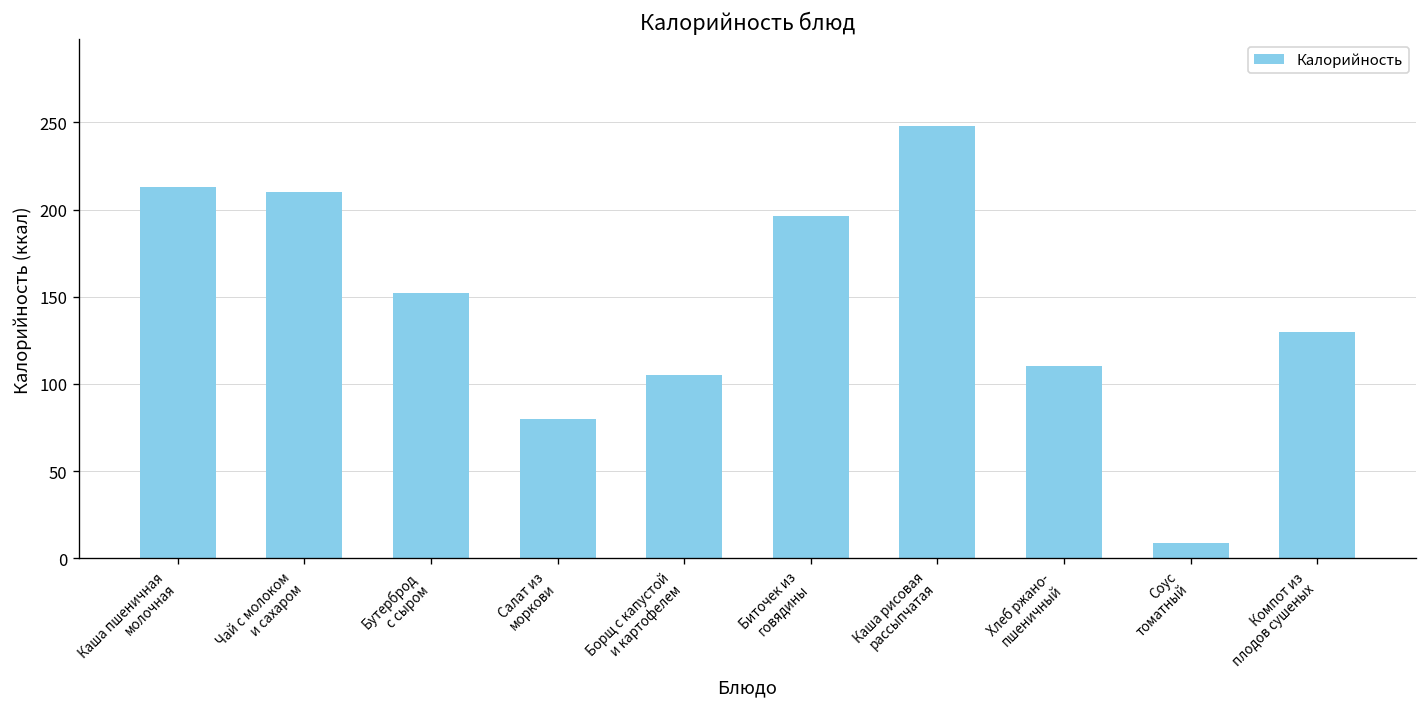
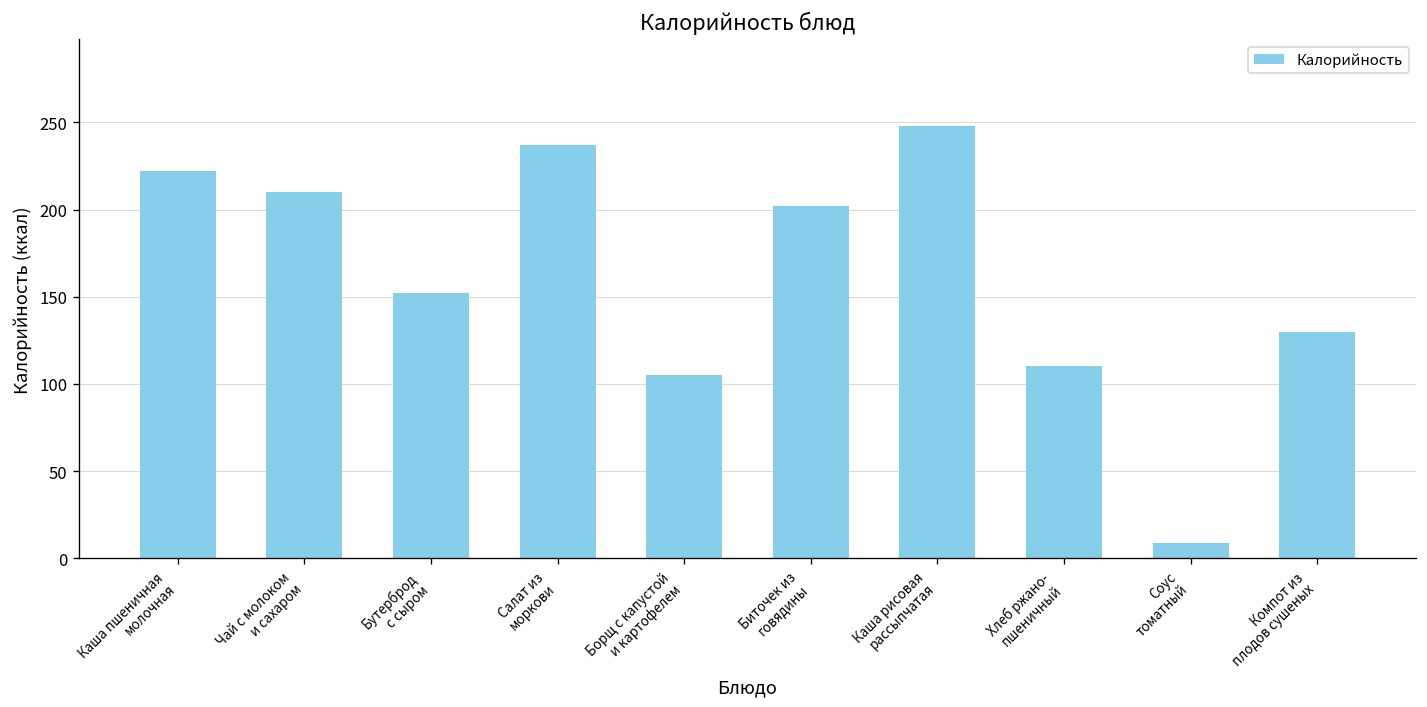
Каша пшеничная молочная: 213 -> 222
Салат из моркови: 80 -> 237
Биточек из говядины: 196 -> 202
